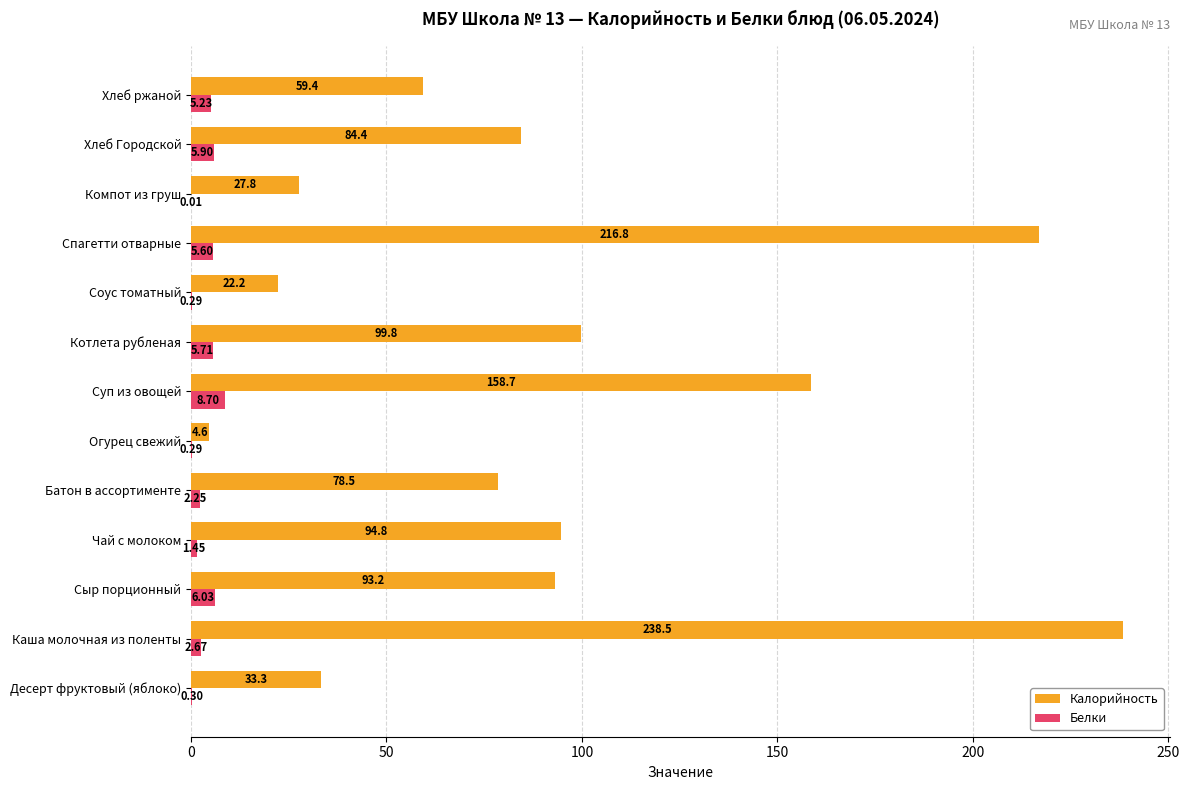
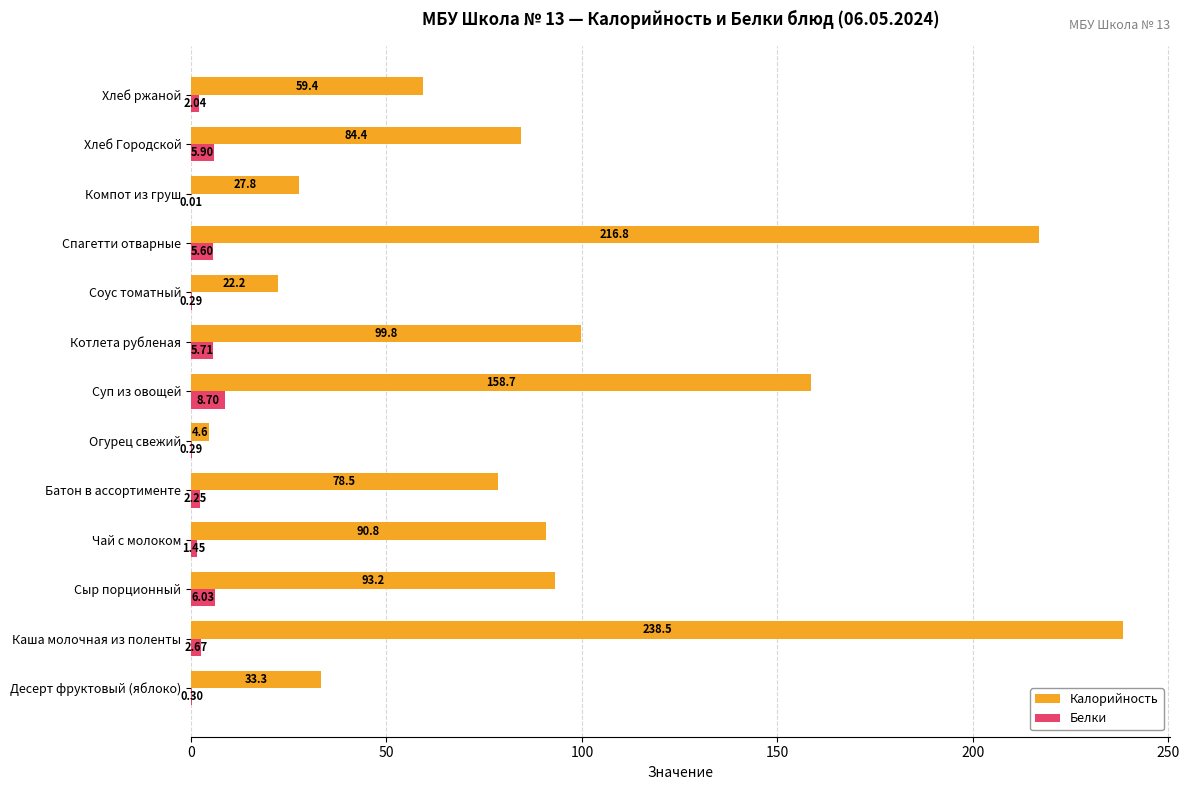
Белки, Хлеб ржаной: 5.23 -> 2.04
Калорийность, Чай с молоком: 94.8 -> 90.8
